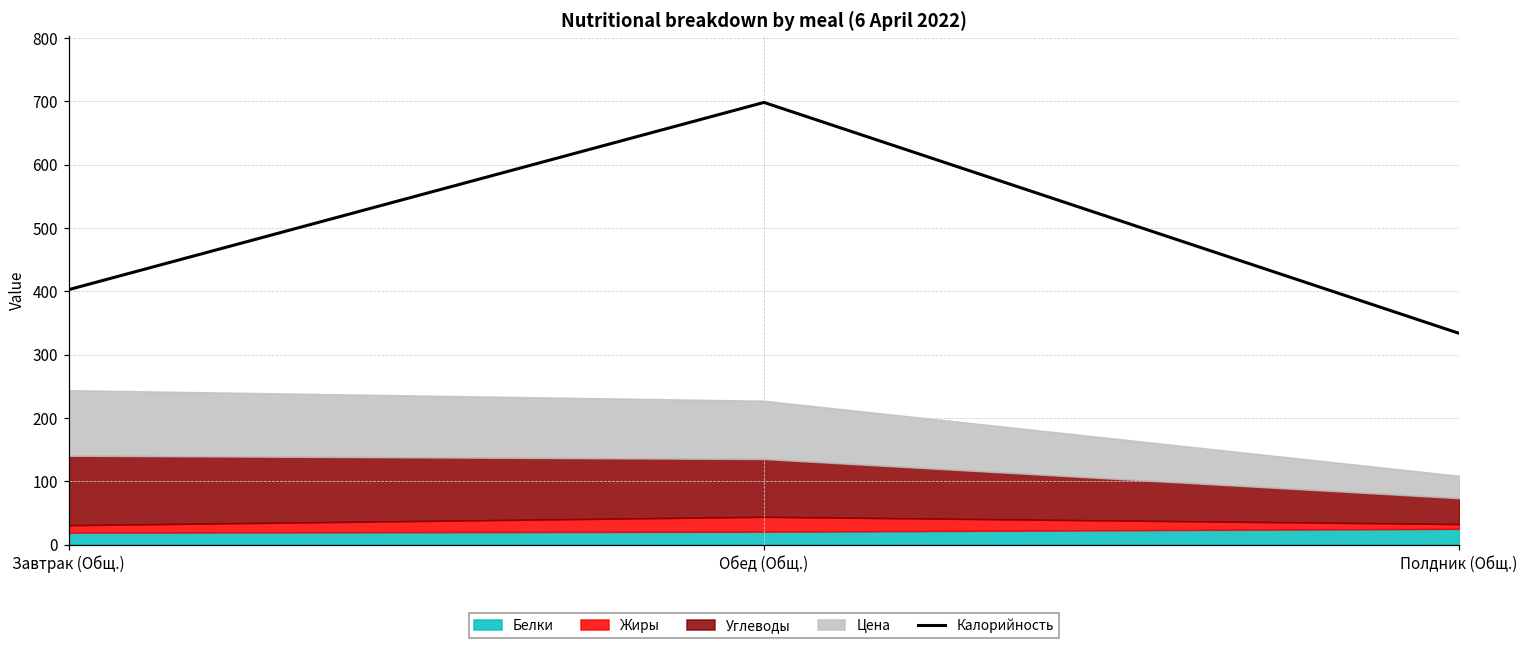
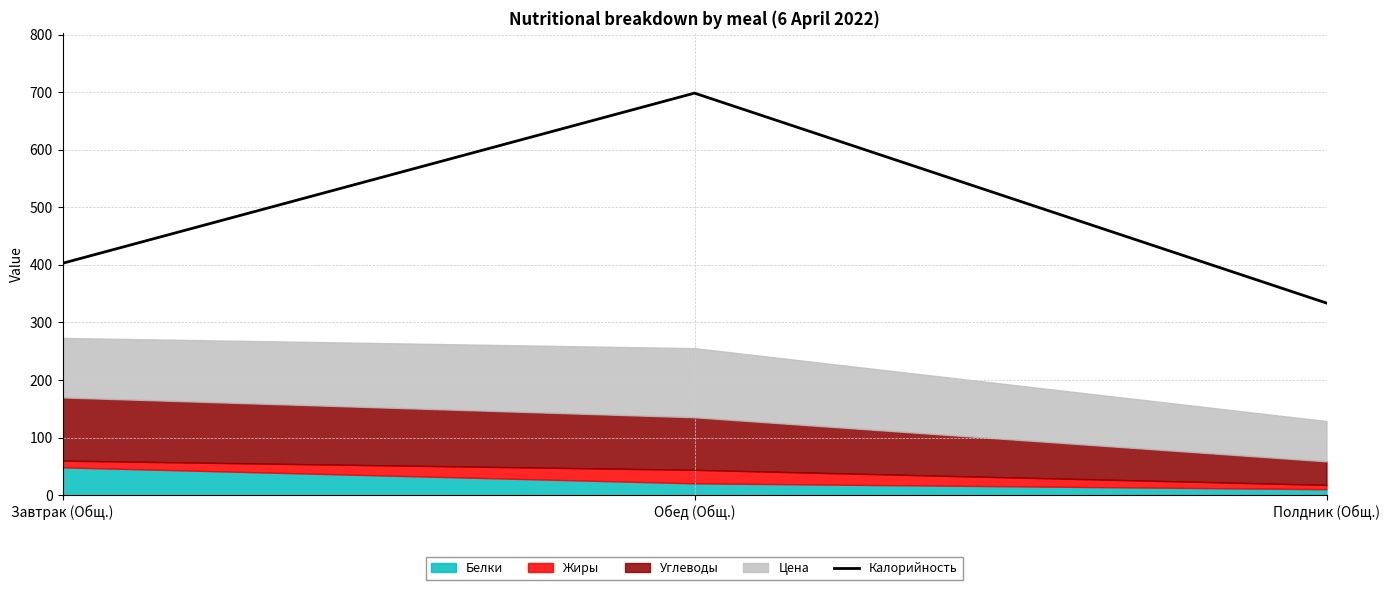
Белки, Завтрак (Общ.): 20 -> 50
Цена, Обед (Общ.): 90 -> 120
Белки, Полдник (Общ.): 30 -> 10
Цена, Полдник (Общ.): 40 -> 70
